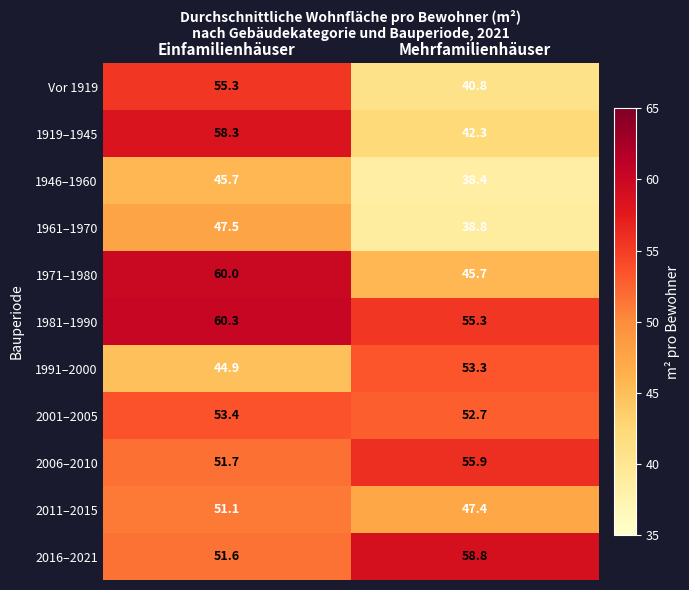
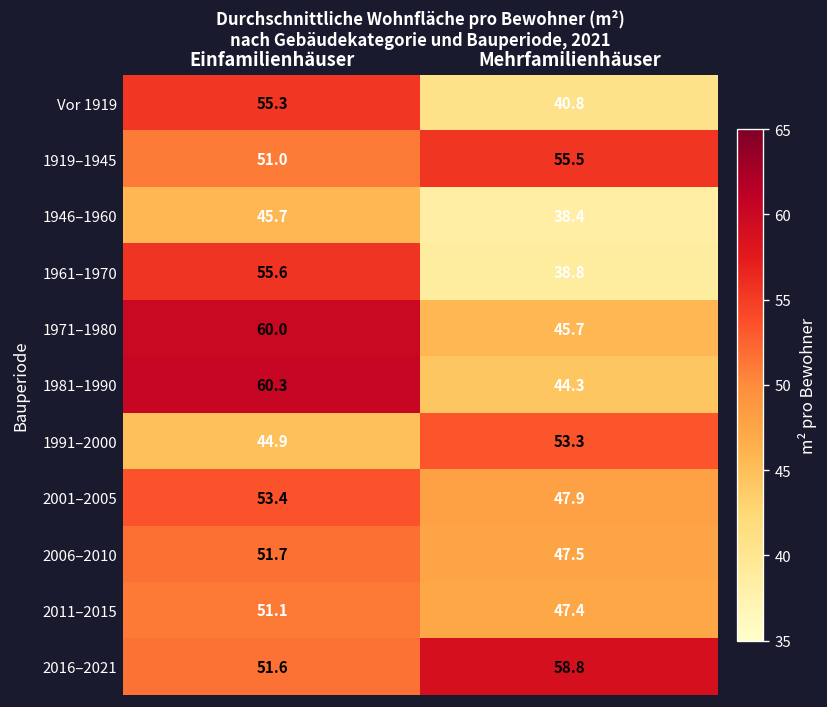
1919–1945, Einfamilienhäuser: 58.3 -> 51.0
1919–1945, Mehrfamilienhäuser: 42.3 -> 55.5
1961–1970, Einfamilienhäuser: 47.5 -> 55.6
1981–1990, Mehrfamilienhäuser: 55.3 -> 44.3
2001–2005, Mehrfamilienhäuser: 52.7 -> 47.9
2006–2010, Mehrfamilienhäuser: 55.9 -> 47.5
